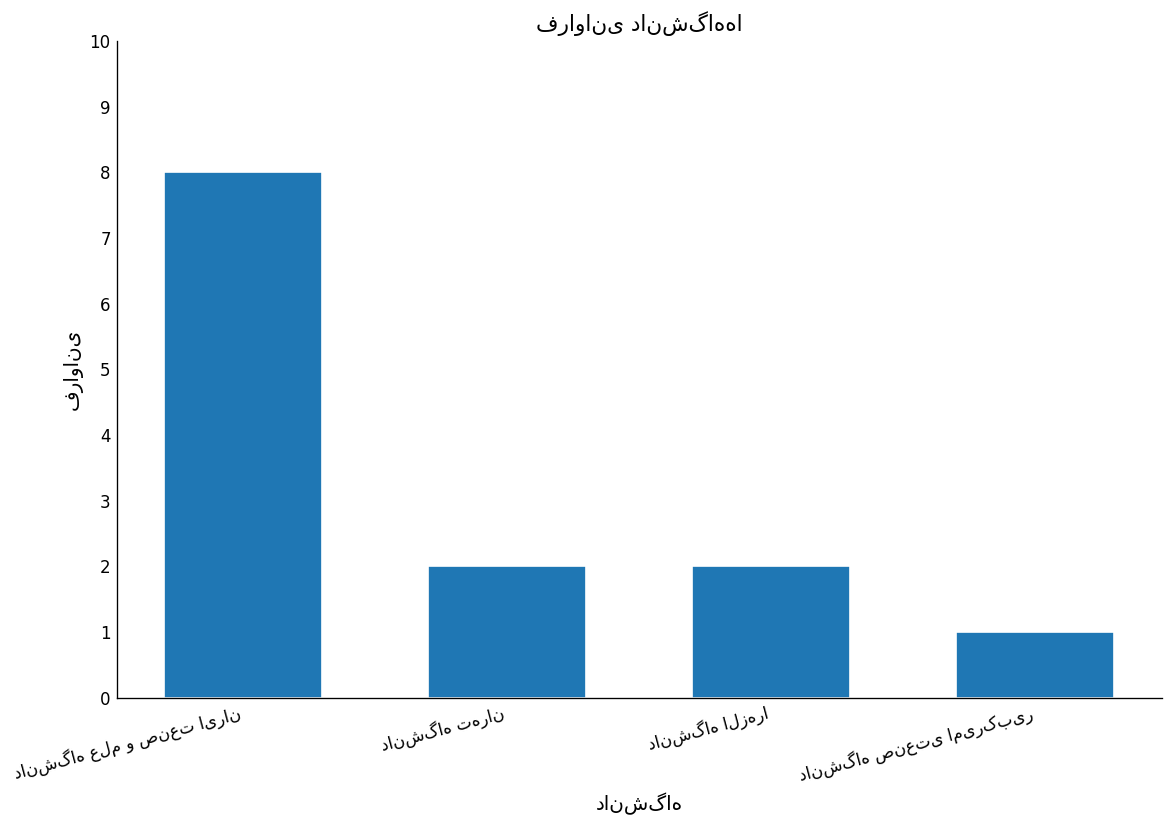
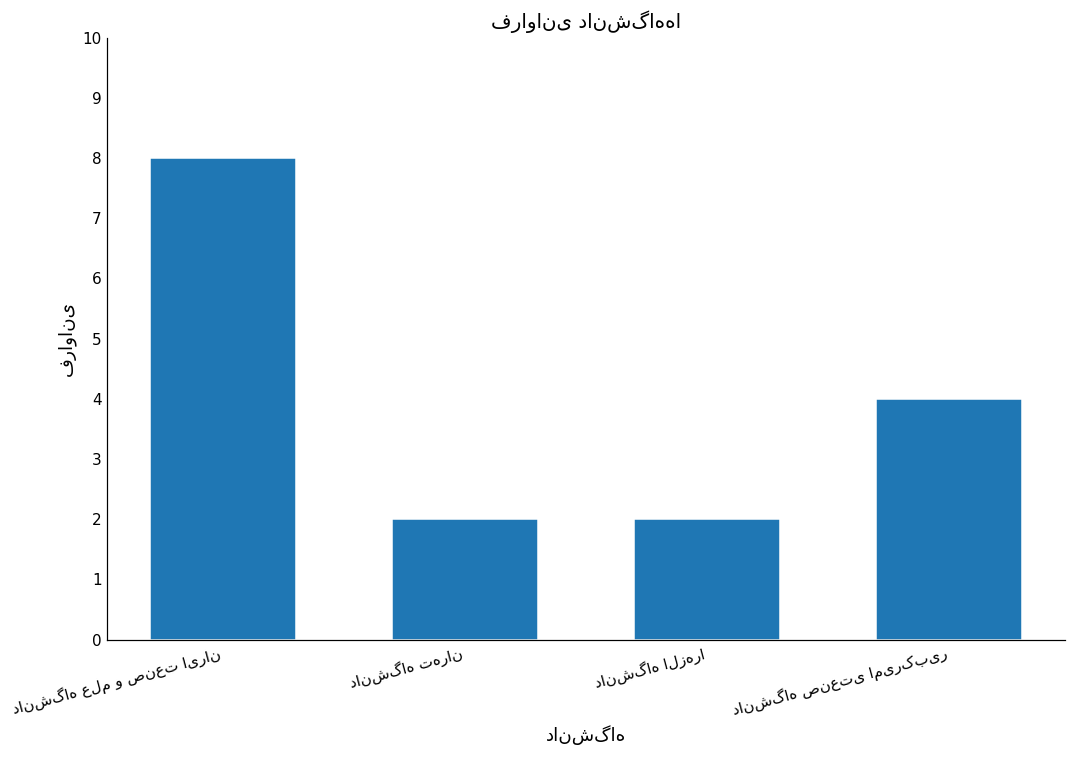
دانشگاه صنعتی امیرکبیر: 1 -> 4
